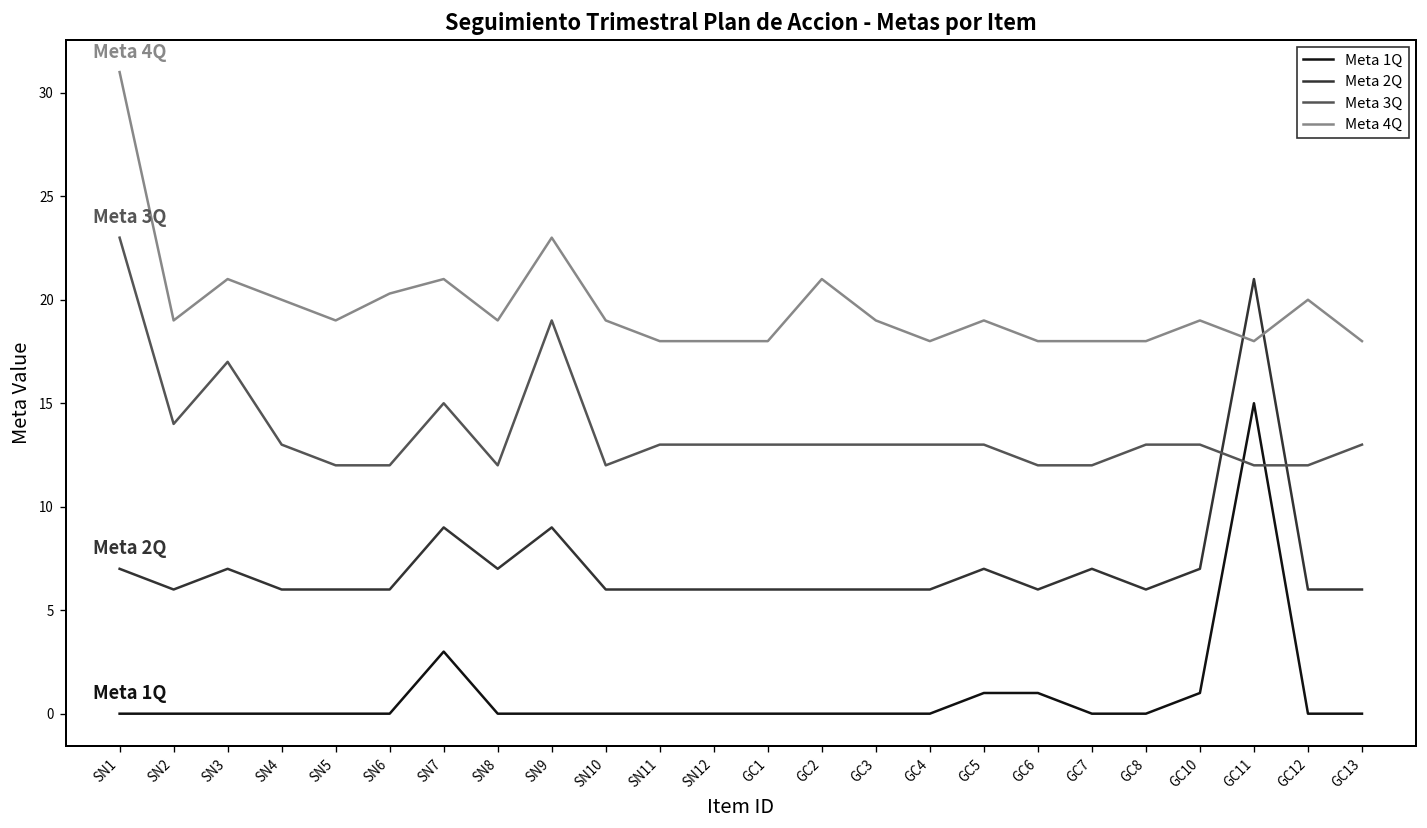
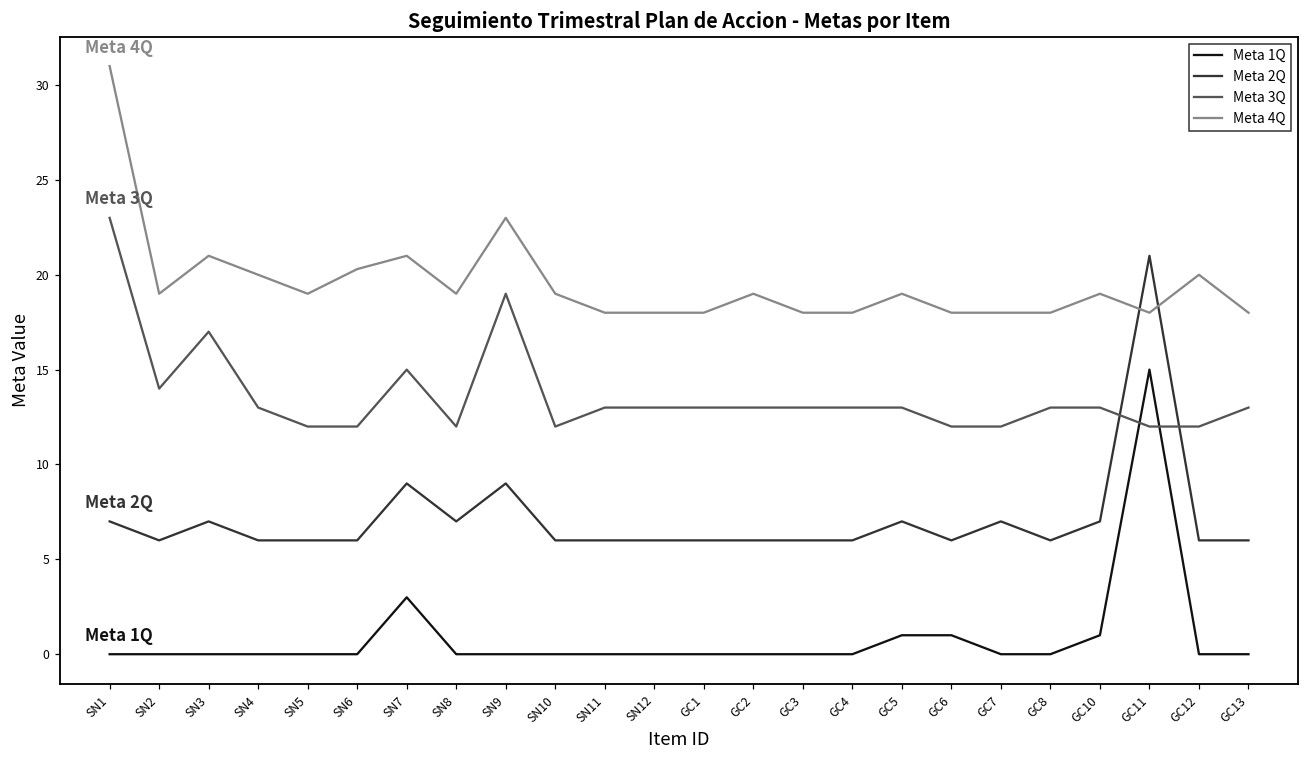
Meta 4Q, GC2: 21.0 -> 19.0
Meta 4Q, GC3: 19.0 -> 18.0
